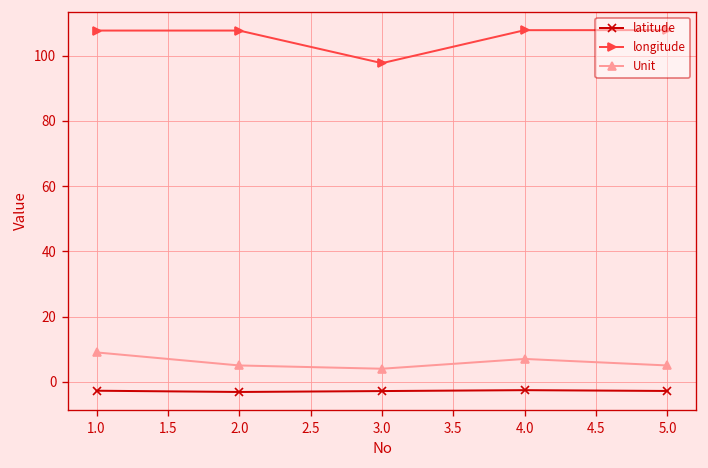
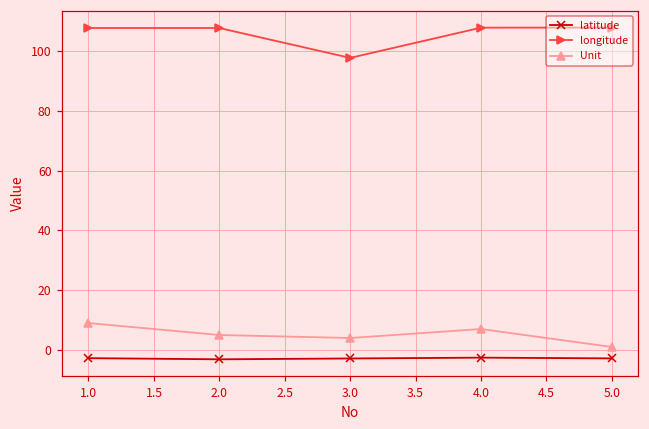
Unit, 5.0: 5 -> 1
